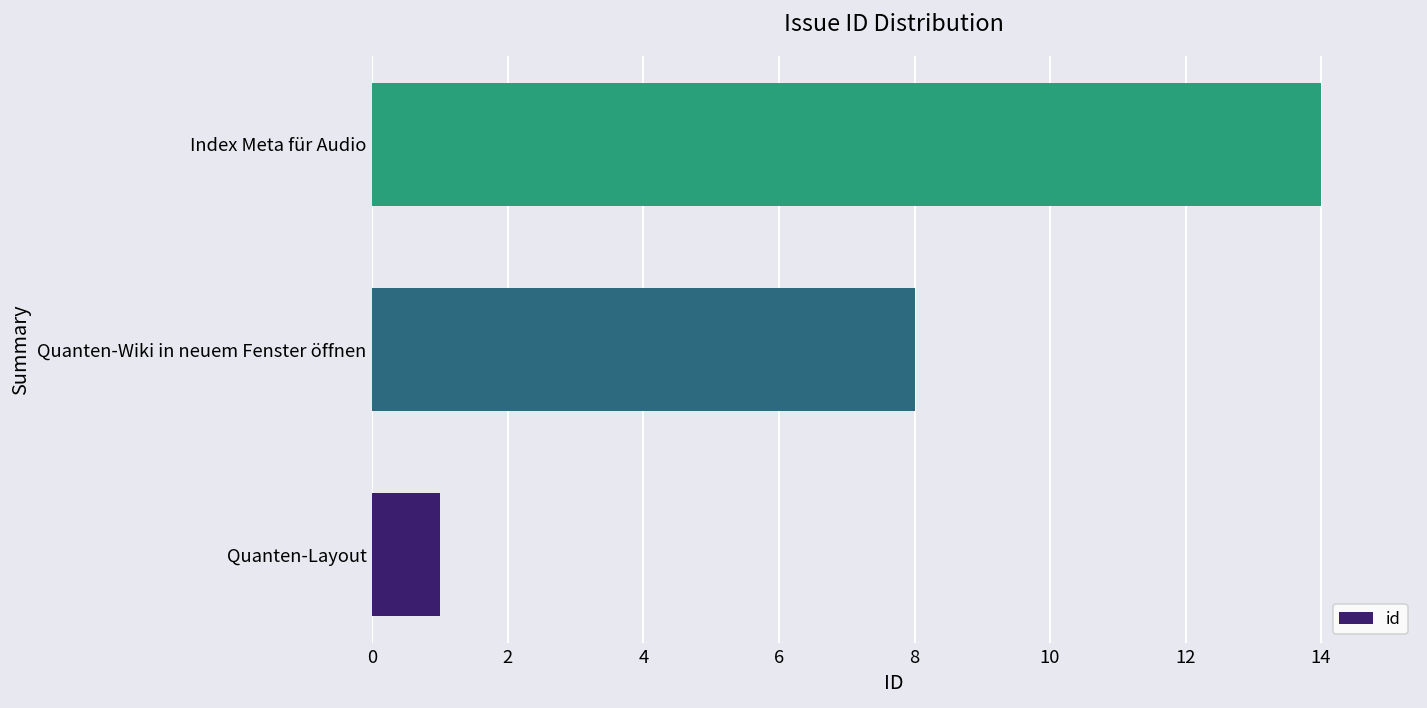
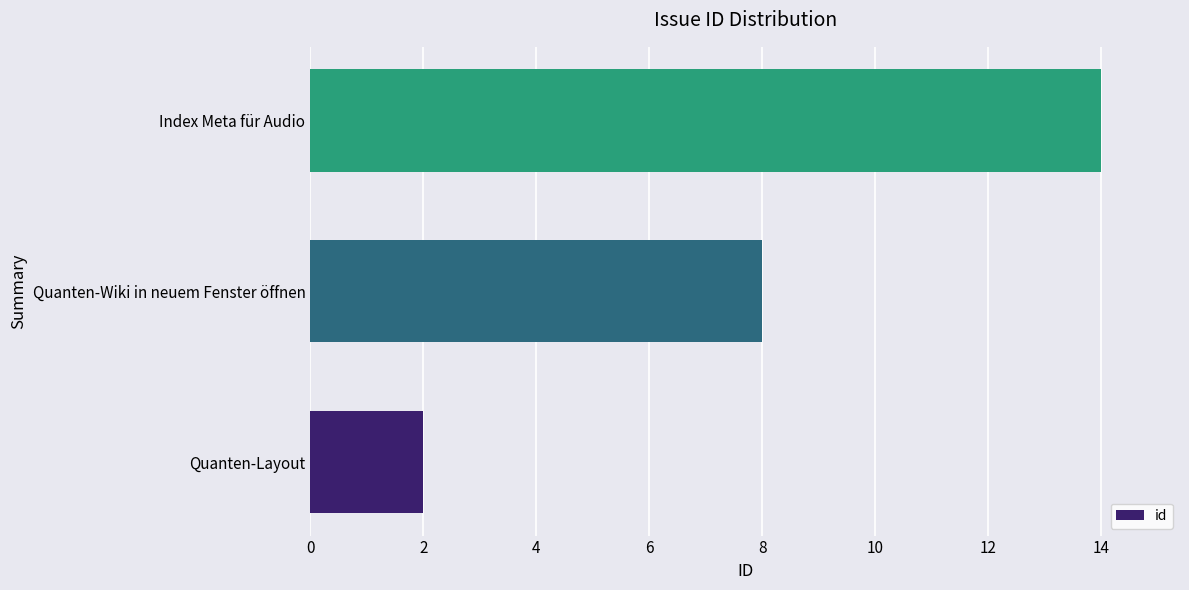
Quanten-Layout: 1 -> 2
